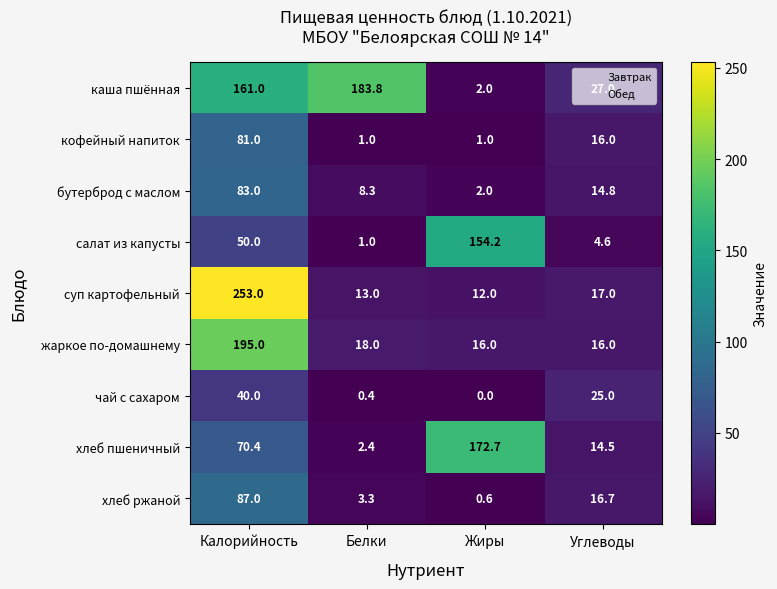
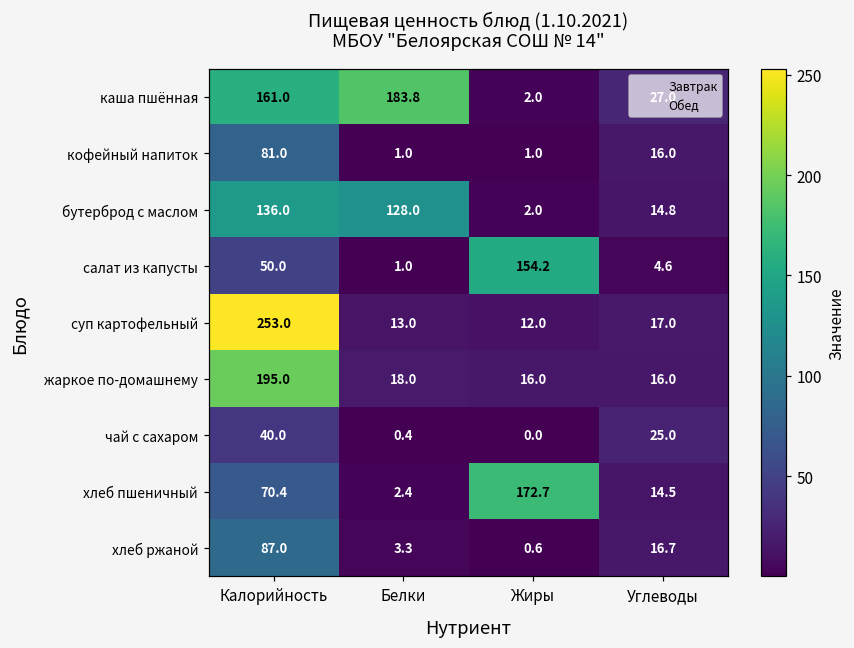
бутерброд с маслом, Калорийность: 83.0 -> 136.0
бутерброд с маслом, Белки: 8.3 -> 128.0
